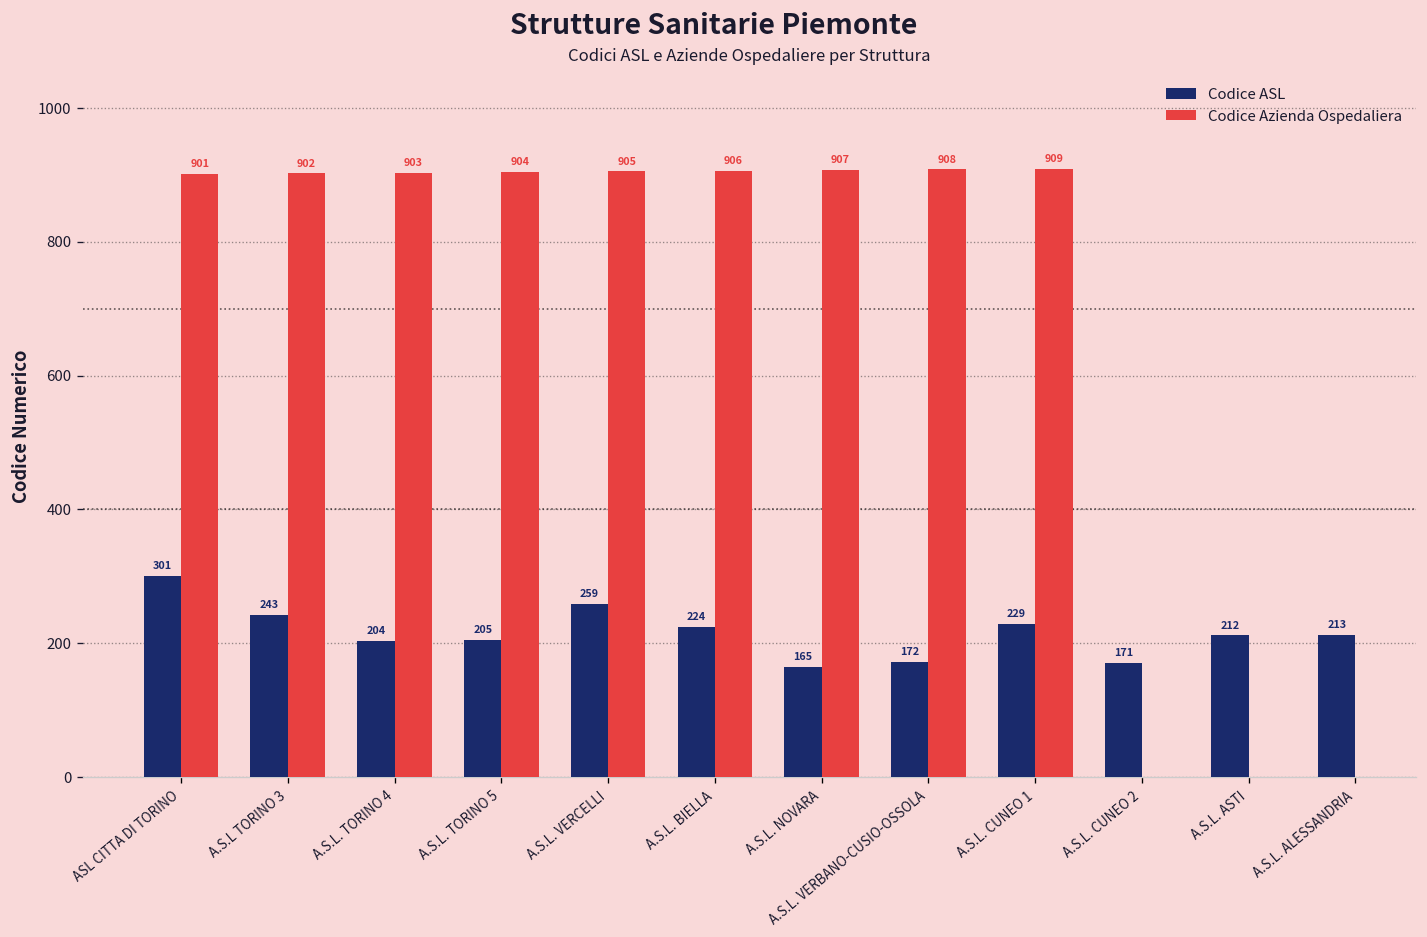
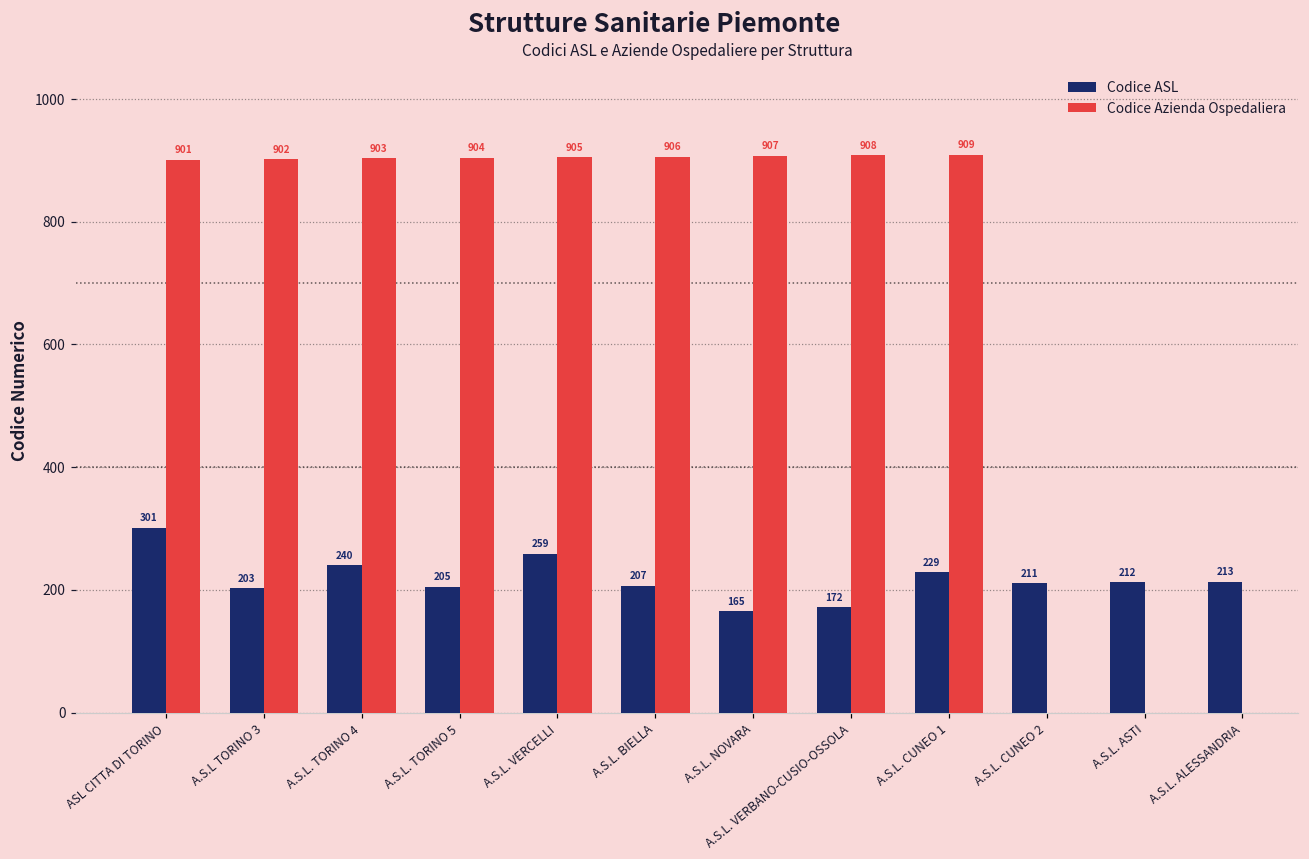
Codice ASL, A.S.L TORINO 3: 243 -> 203
Codice ASL, A.S.L. TORINO 4: 204 -> 240
Codice ASL, A.S.L. BIELLA: 224 -> 207
Codice ASL, A.S.L. CUNEO 2: 171 -> 211
